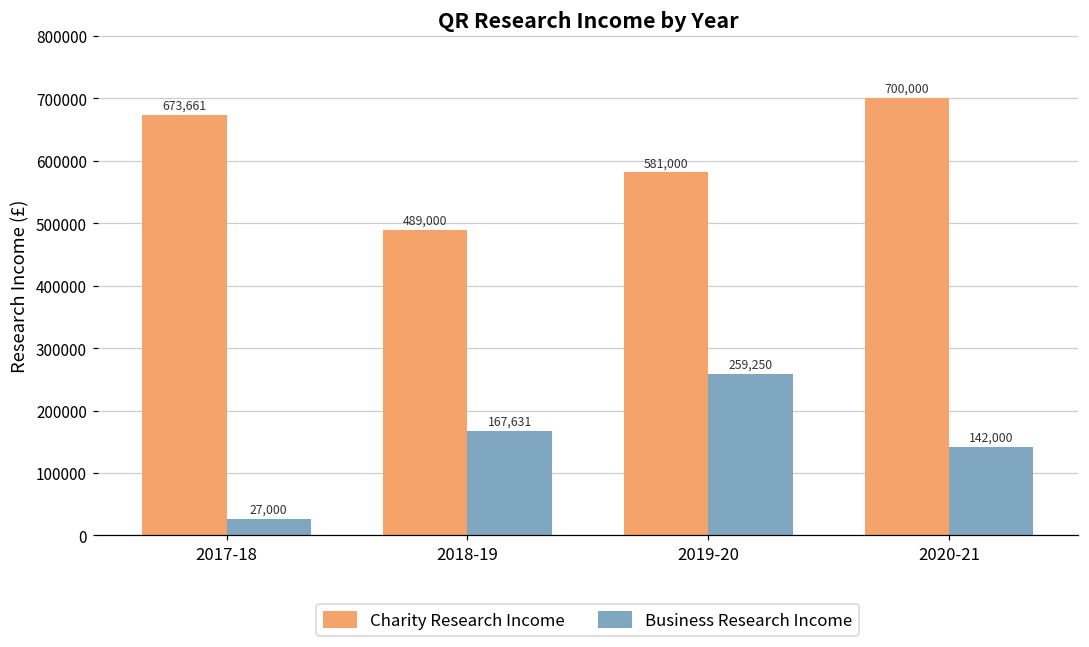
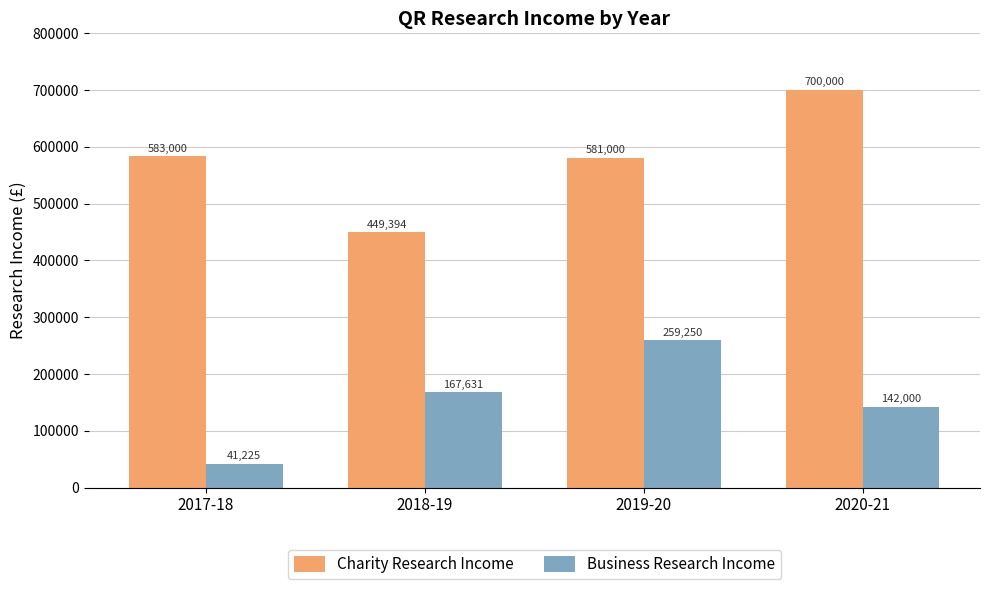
Charity Research Income, 2017-18: 673,661 -> 583,000
Business Research Income, 2017-18: 27,000 -> 41,225
Charity Research Income, 2018-19: 489,000 -> 449,394
